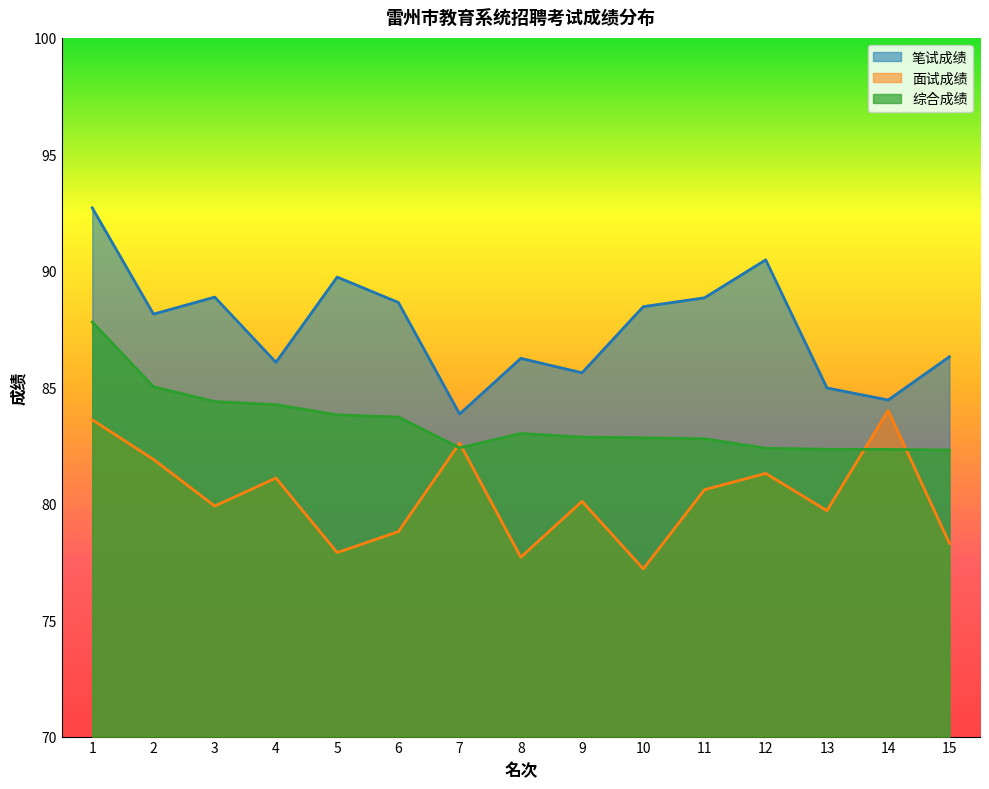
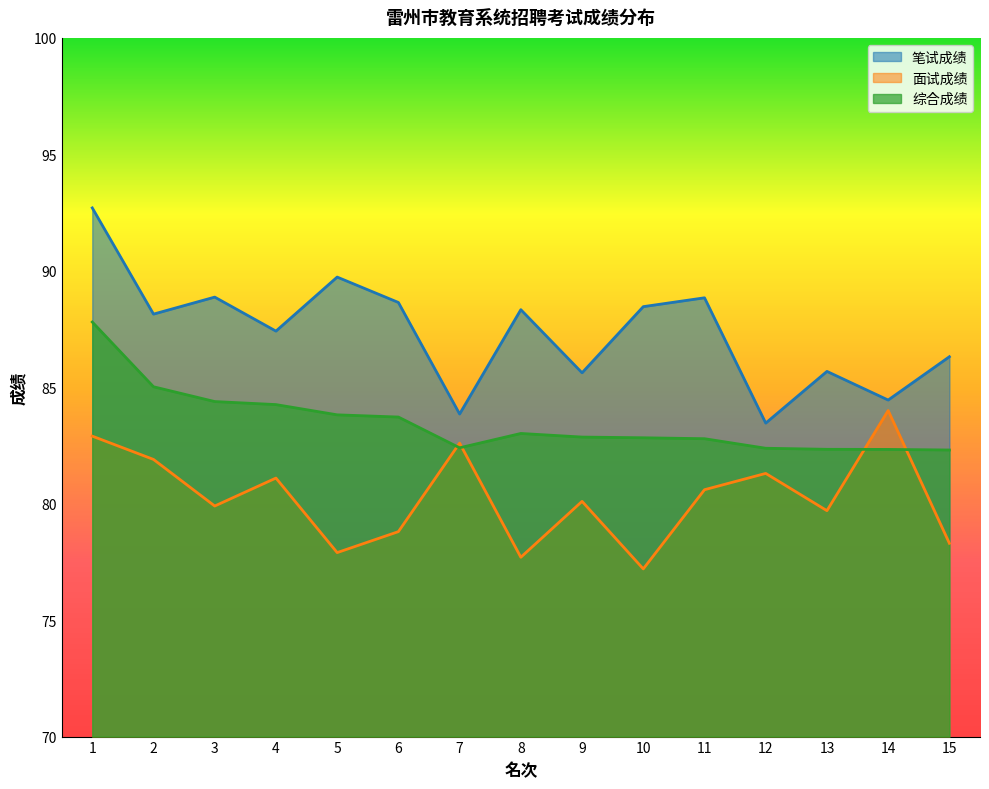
面试成绩, 1: 83.6 -> 82.9
笔试成绩, 4: 86.1 -> 87.4
笔试成绩, 8: 86.2 -> 88.3
笔试成绩, 12: 90.5 -> 83.5
笔试成绩, 13: 85.0 -> 85.7
